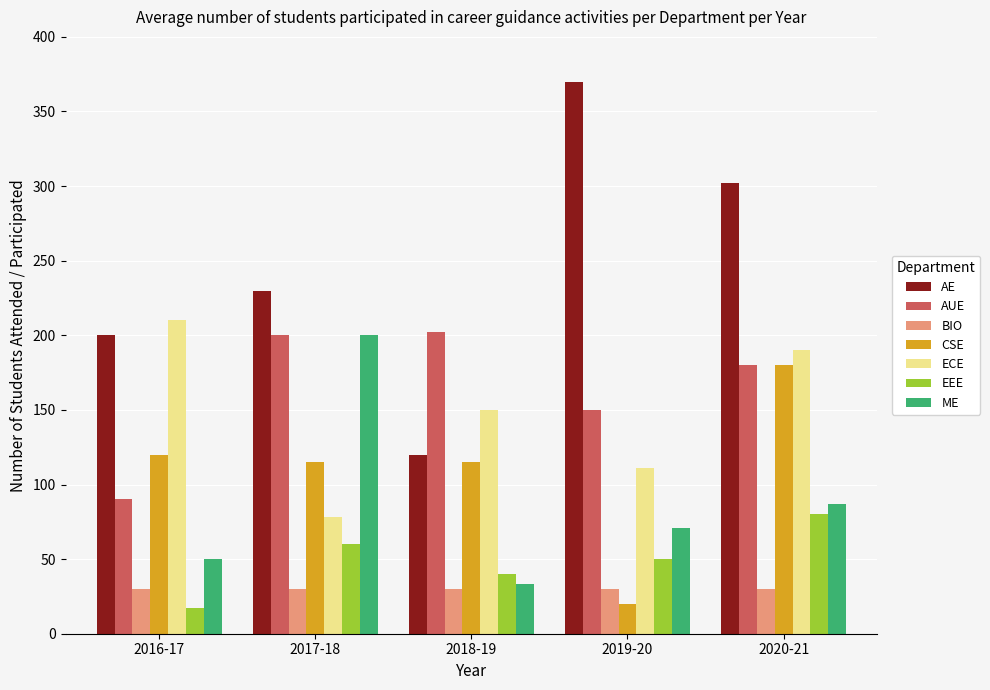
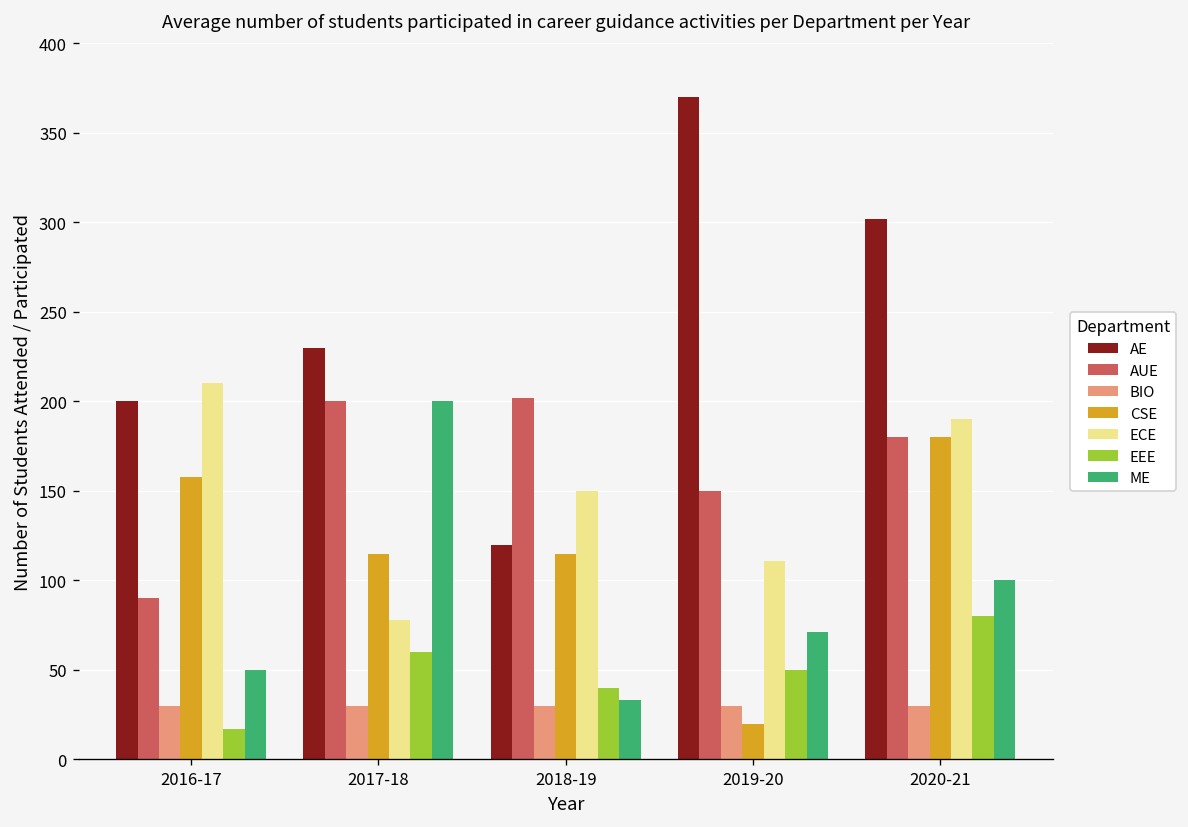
CSE, 2016-17: 120 -> 158
ME, 2020-21: 87 -> 100
